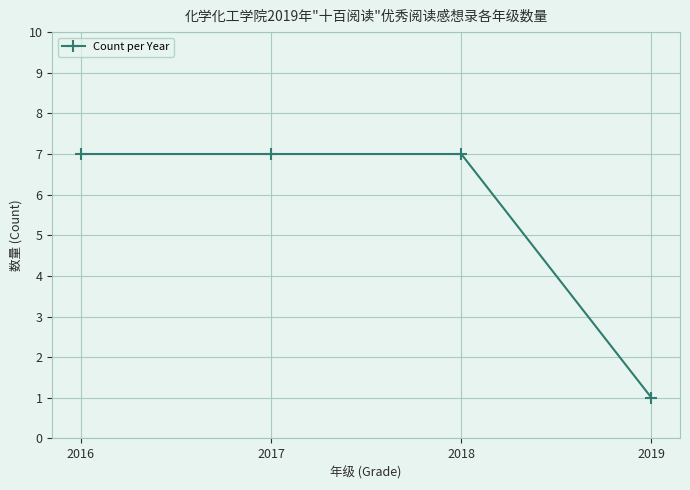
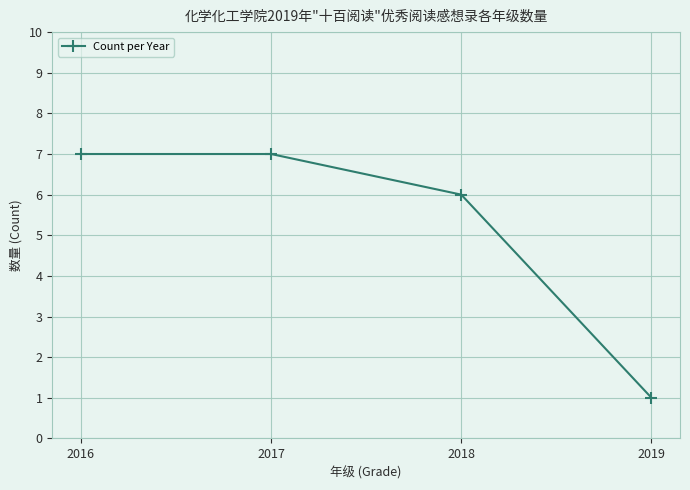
2018: 7 -> 6
